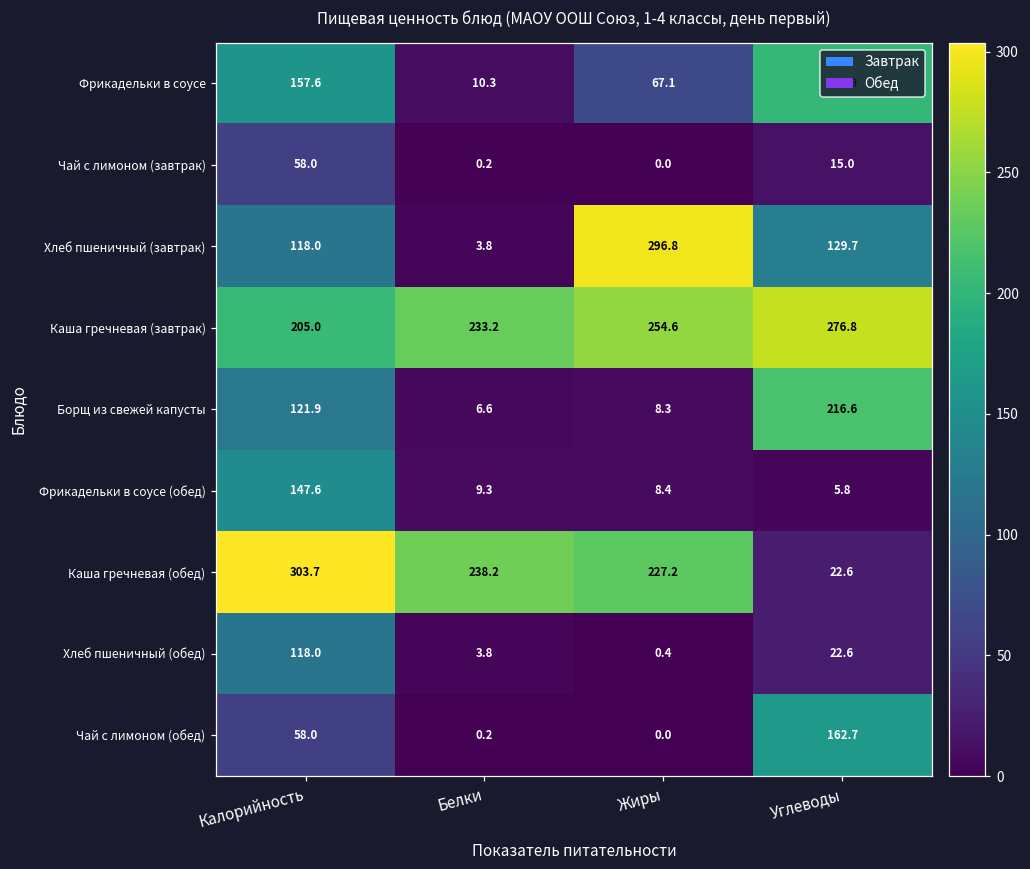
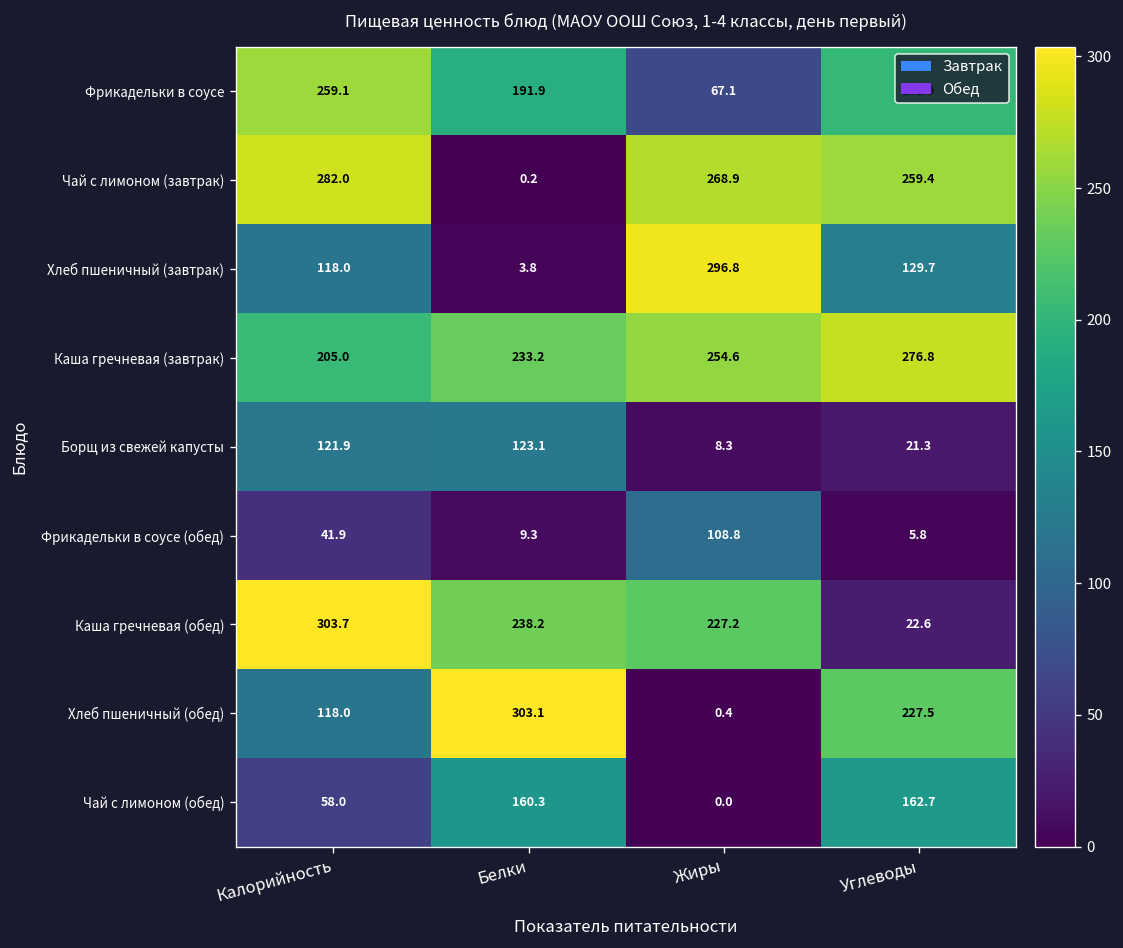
Фрикадельки в соусе, Калорийность: 157.6 -> 259.1
Фрикадельки в соусе, Белки: 10.3 -> 191.9
Чай с лимоном (завтрак), Калорийность: 58.0 -> 282.0
Чай с лимоном (завтрак), Жиры: 0.0 -> 268.9
Чай с лимоном (завтрак), Углеводы: 15.0 -> 259.4
Борщ из свежей капусты, Белки: 6.6 -> 123.1
Борщ из свежей капусты, Углеводы: 216.6 -> 21.3
Фрикадельки в соусе (обед), Калорийность: 147.6 -> 41.9
Фрикадельки в соусе (обед), Жиры: 8.4 -> 108.8
Хлеб пшеничный (обед), Белки: 3.8 -> 303.1
Хлеб пшеничный (обед), Углеводы: 22.6 -> 227.5
Чай с лимоном (обед), Белки: 0.2 -> 160.3
